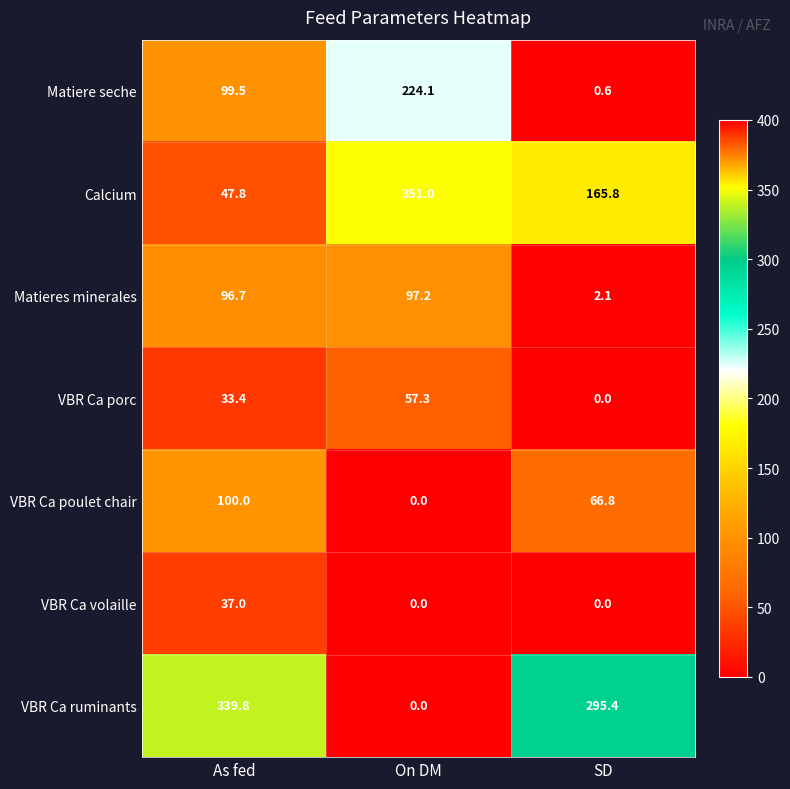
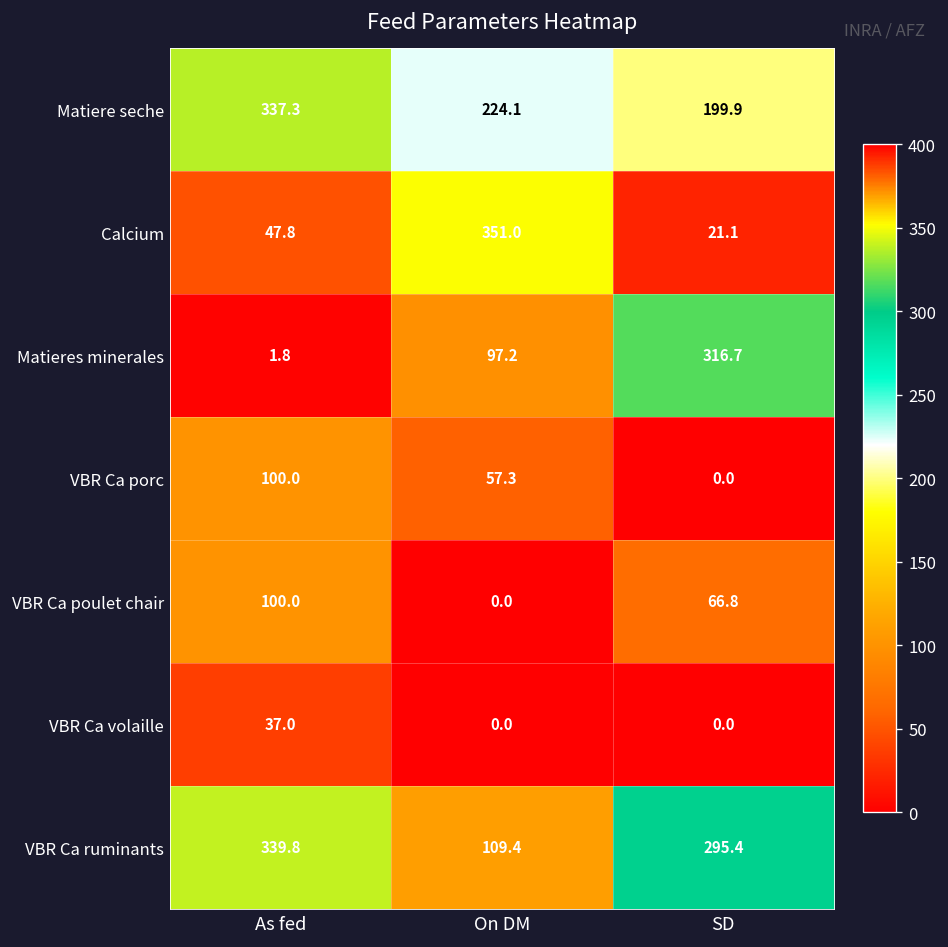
Matiere seche, As fed: 99.5 -> 337.3
Matiere seche, SD: 0.6 -> 199.9
Calcium, SD: 165.8 -> 21.1
Matieres minerales, As fed: 96.7 -> 1.8
Matieres minerales, SD: 2.1 -> 316.7
VBR Ca porc, As fed: 33.4 -> 100.0
VBR Ca ruminants, On DM: 0.0 -> 109.4
